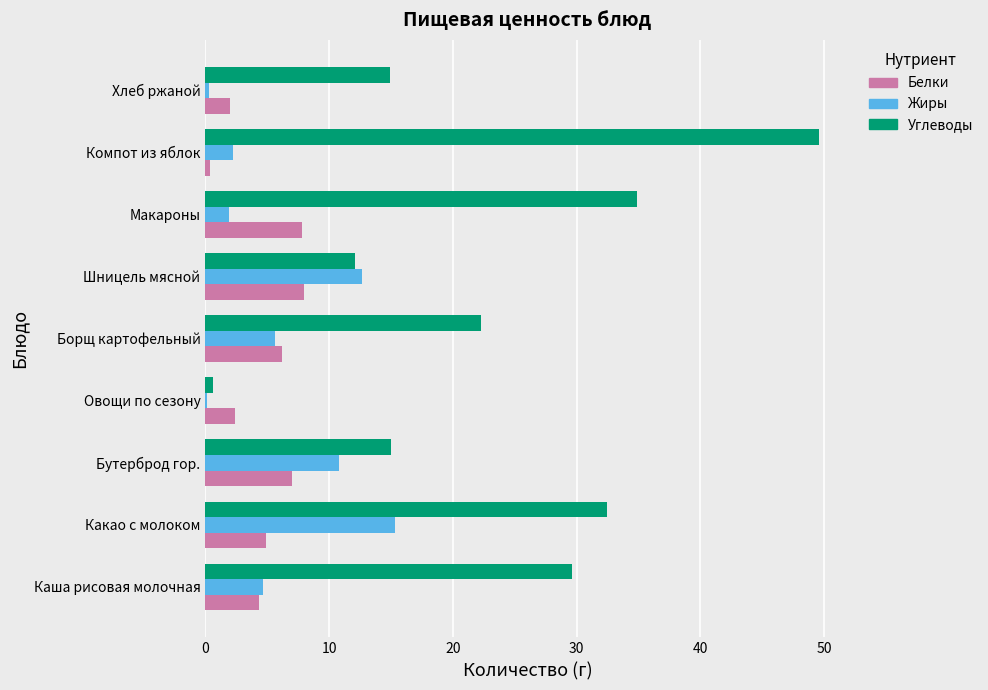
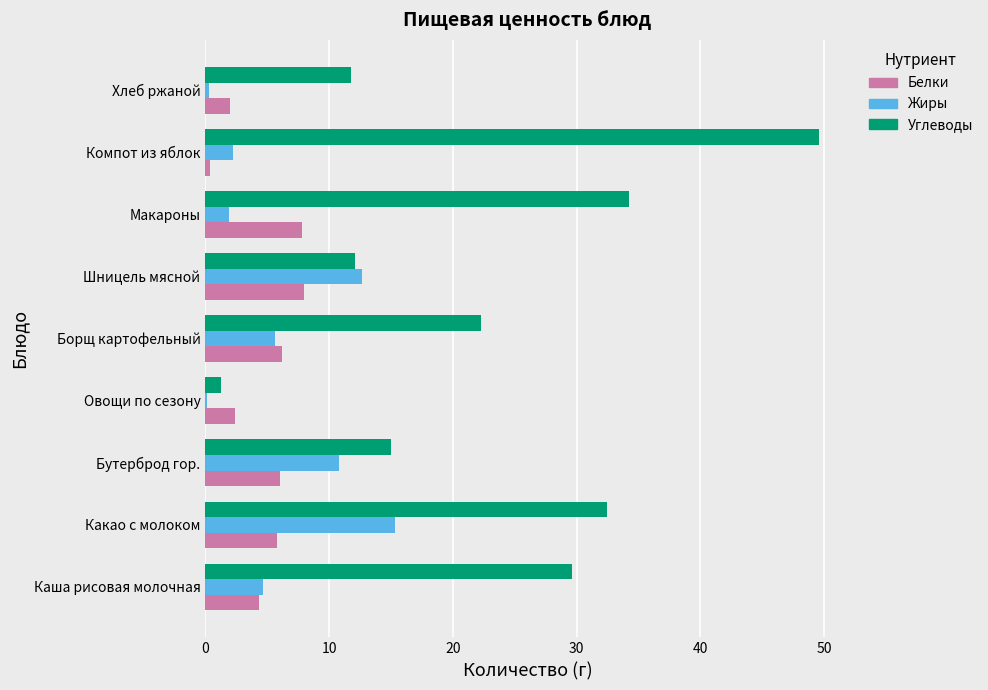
Углеводы, Хлеб ржаной: 14.9 -> 11.8
Углеводы, Макароны: 34.9 -> 34.2
Углеводы, Овощи по сезону: 0.6 -> 1.3
Белки, Бутерброд гор.: 7 -> 6
Белки, Какао с молоком: 4.9 -> 5.8
